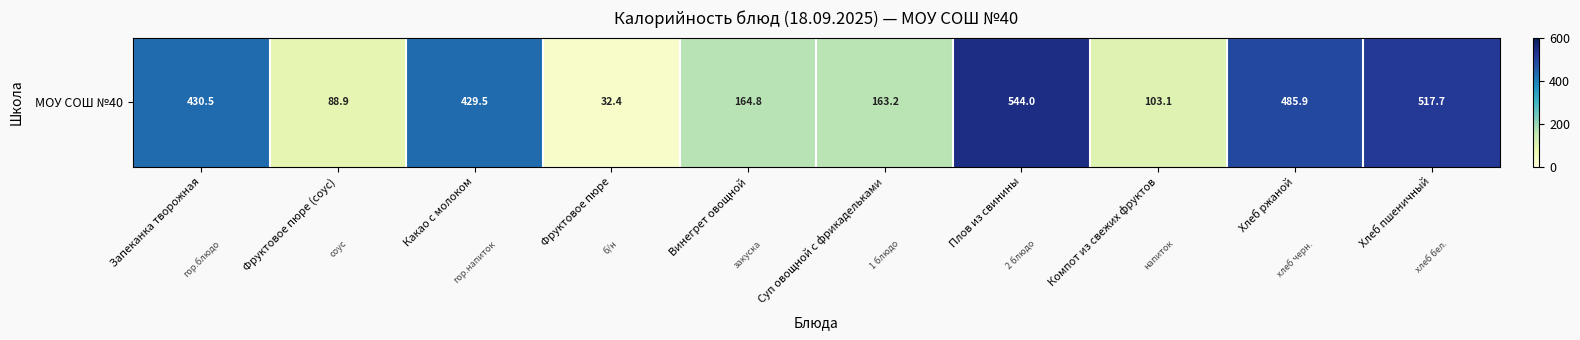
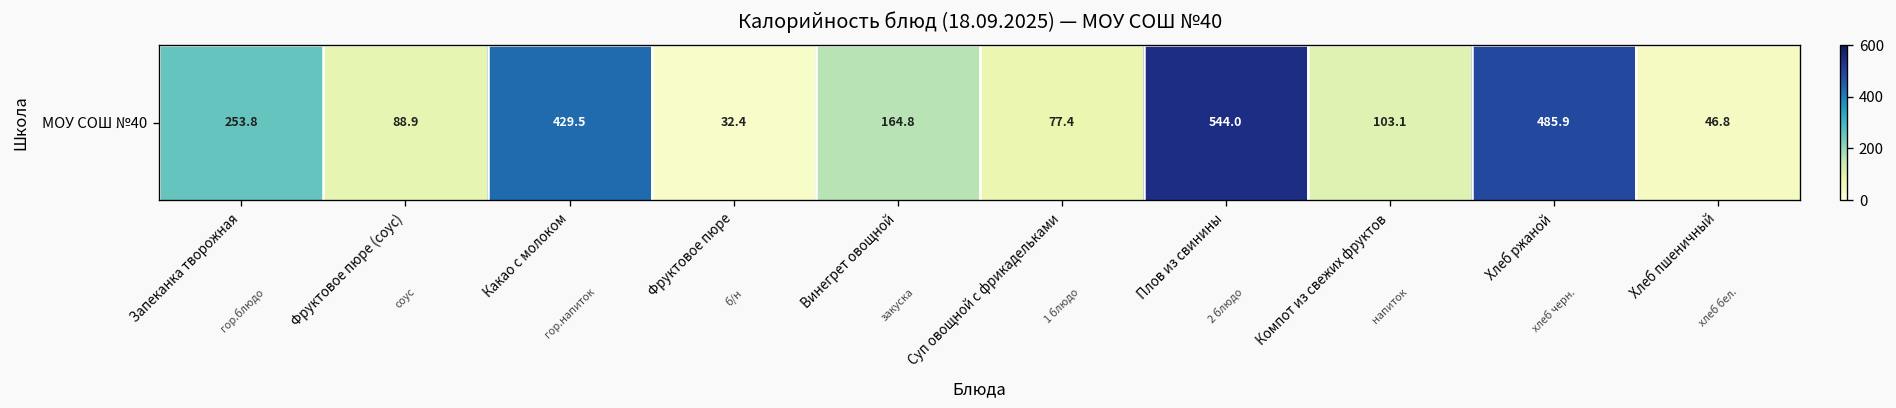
МОУ СОШ №40, Запеканка творожная: 430.5 -> 253.8
МОУ СОШ №40, Суп овощной с фрикадельками: 163.2 -> 77.4
МОУ СОШ №40, Хлеб пшеничный: 517.7 -> 46.8
